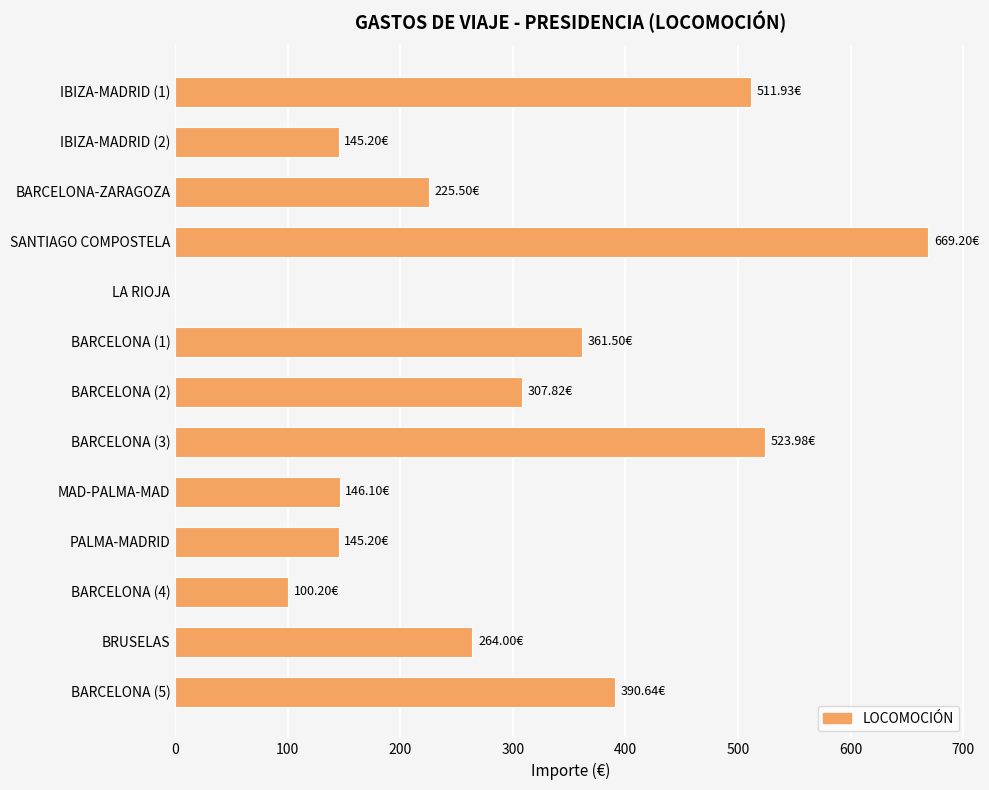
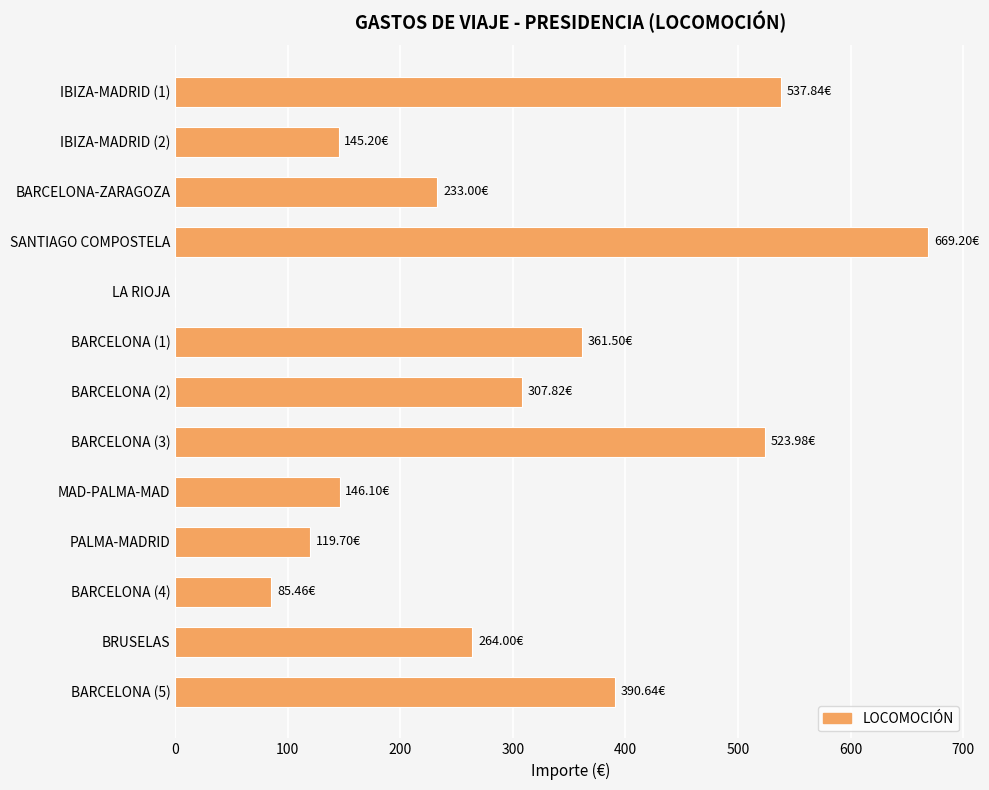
IBIZA-MADRID (1): 511.93€ -> 537.84€
BARCELONA-ZARAGOZA: 225.50€ -> 233.00€
PALMA-MADRID: 145.20€ -> 119.70€
BARCELONA (4): 100.20€ -> 85.46€
